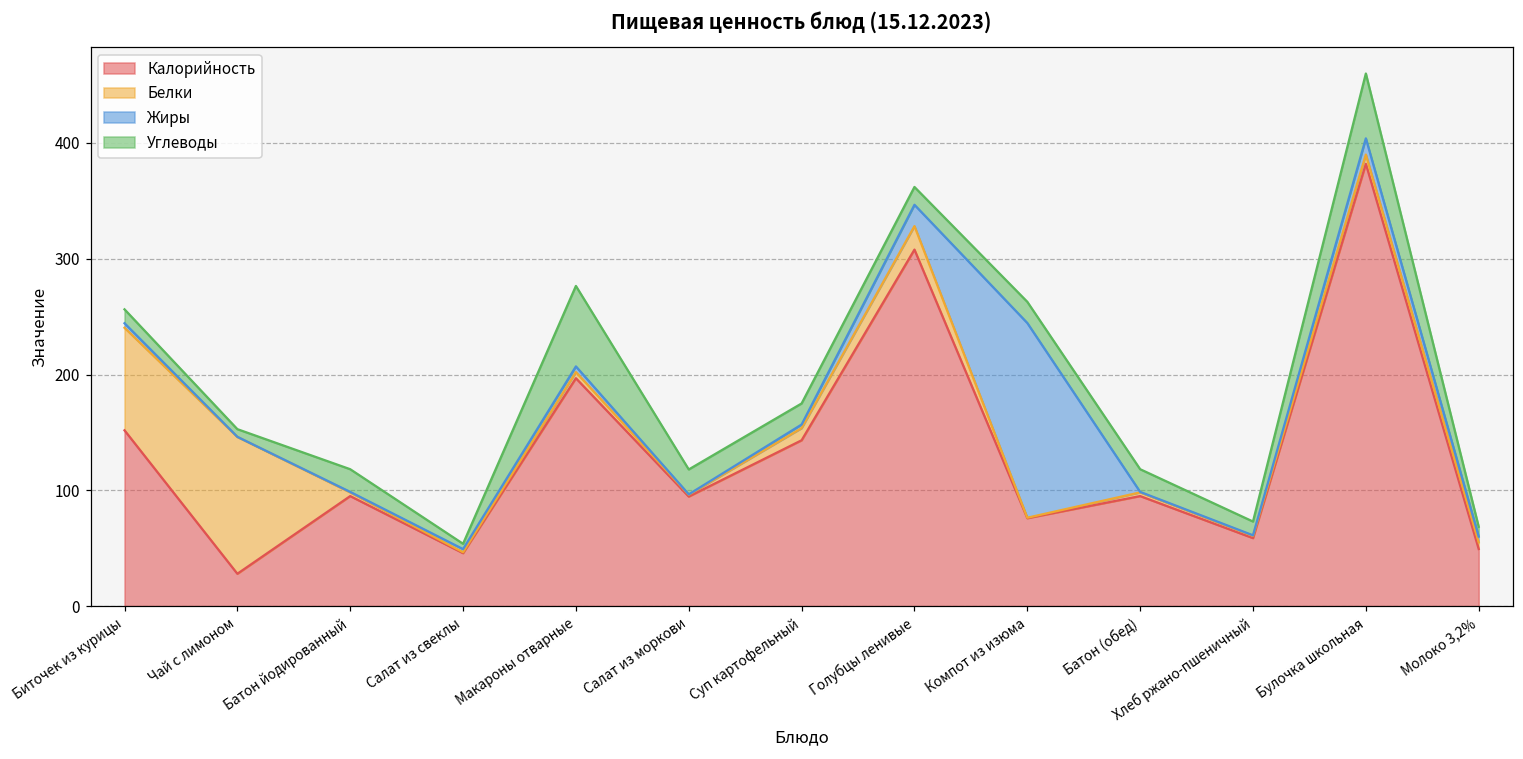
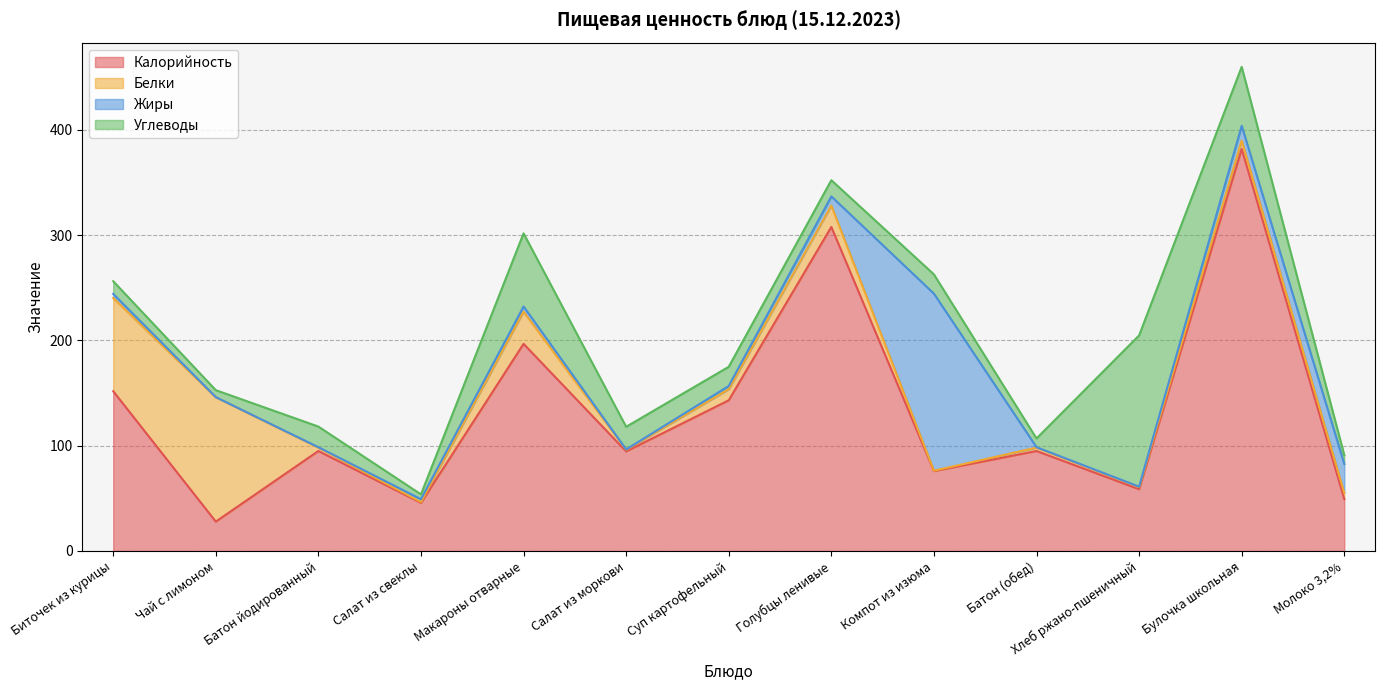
Белки, Макароны отварные: 5 -> 31
Жиры, Голубцы ленивые: 18 -> 9
Углеводы, Батон (обед): 20 -> 8
Углеводы, Хлеб ржано-пшеничный: 12 -> 144
Жиры, Молоко 3,2%: 5 -> 28
